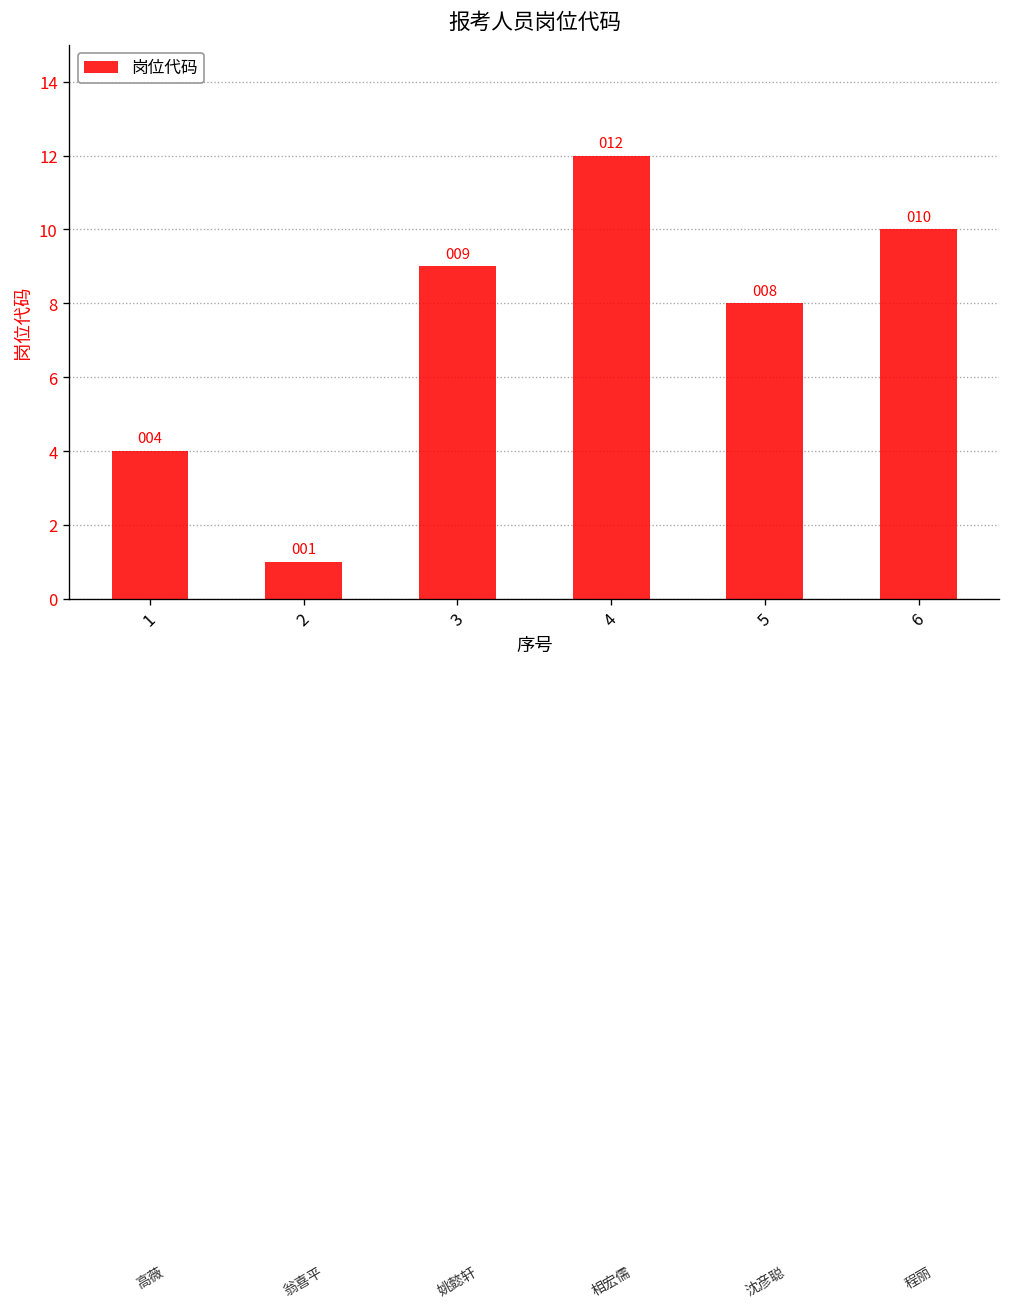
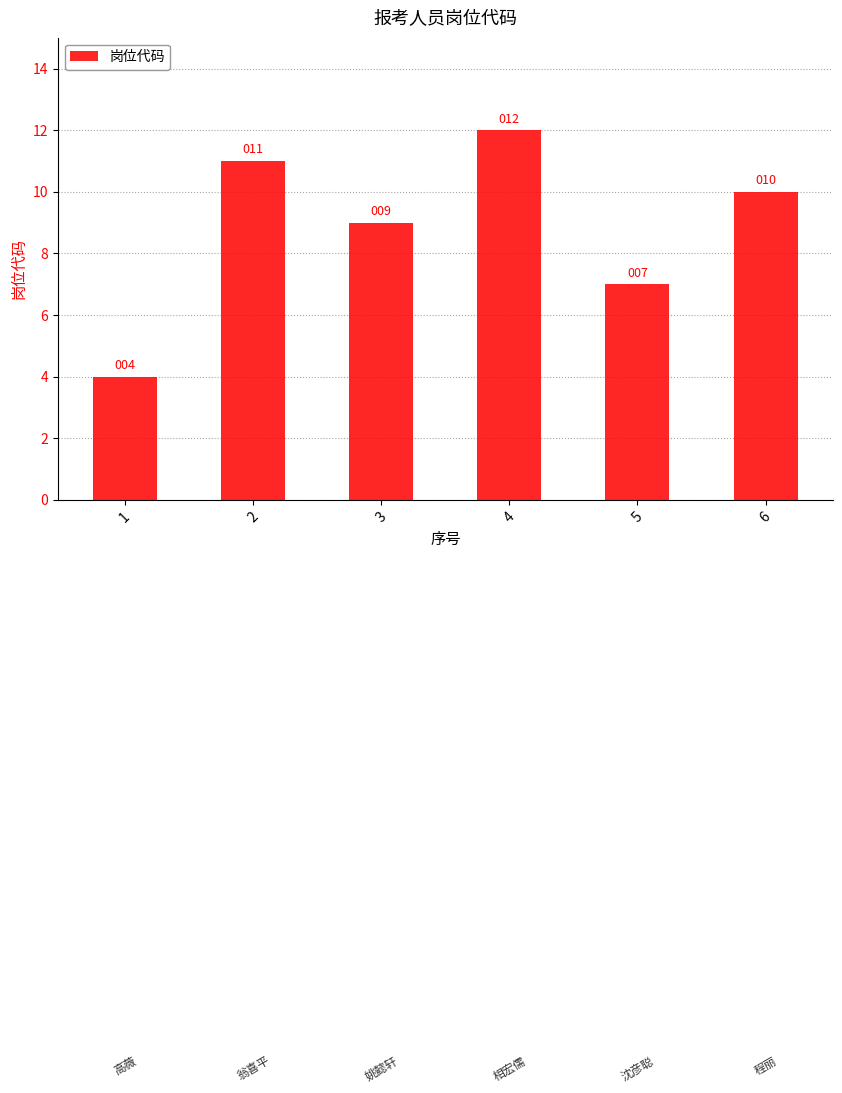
2: 001 -> 011
5: 008 -> 007
